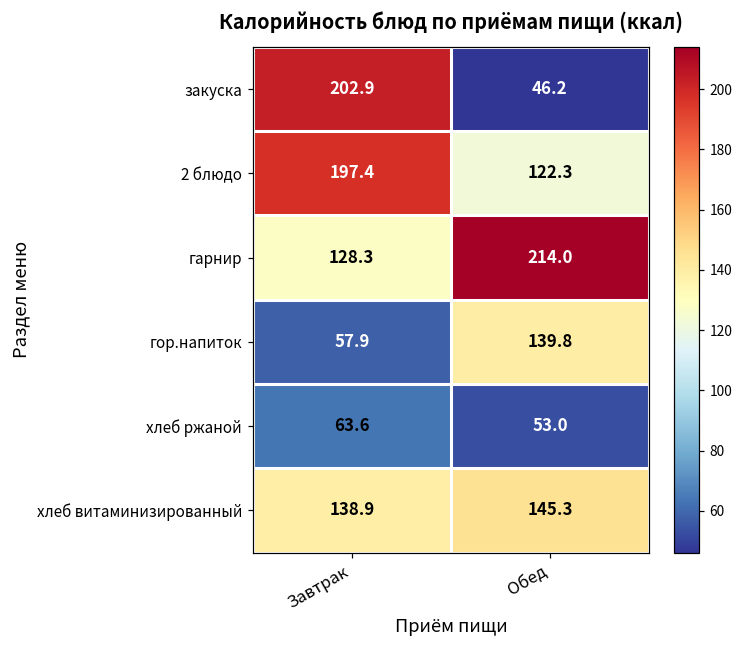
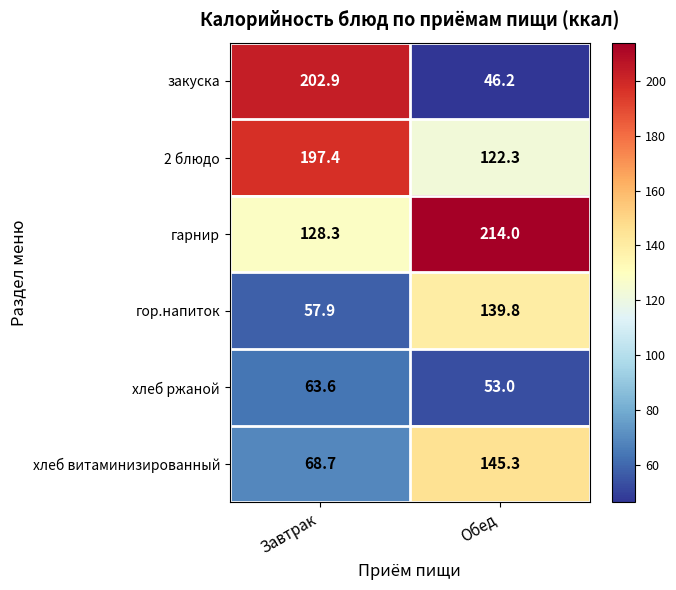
хлеб витаминизированный, Завтрак: 138.9 -> 68.7
